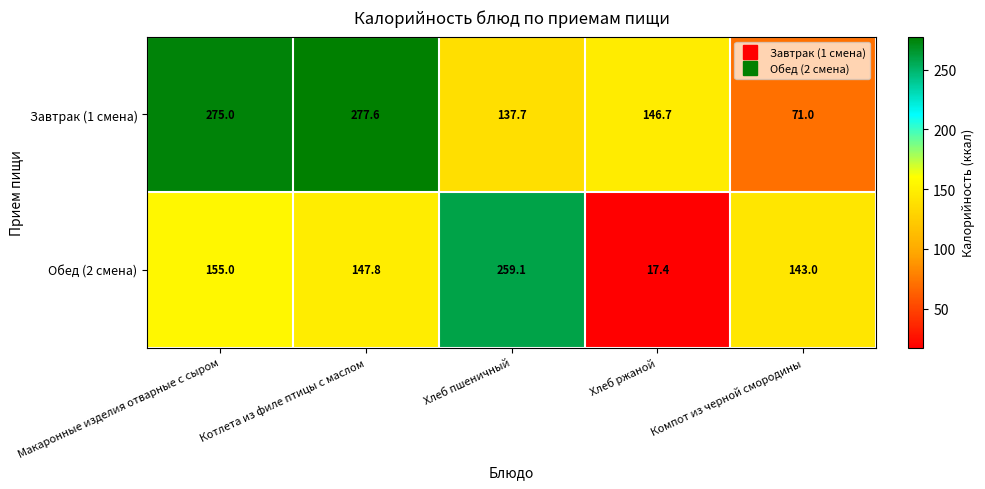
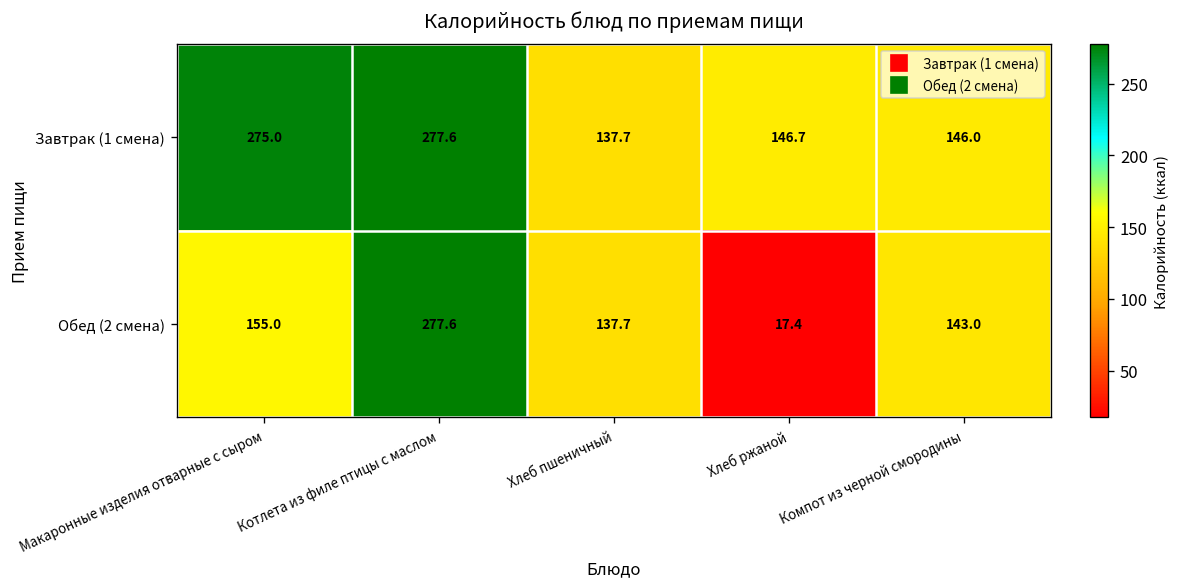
Завтрак (1 смена), Компот из черной смородины: 71.0 -> 146.0
Обед (2 смена), Котлета из филе птицы с маслом: 147.8 -> 277.6
Обед (2 смена), Хлеб пшеничный: 259.1 -> 137.7
